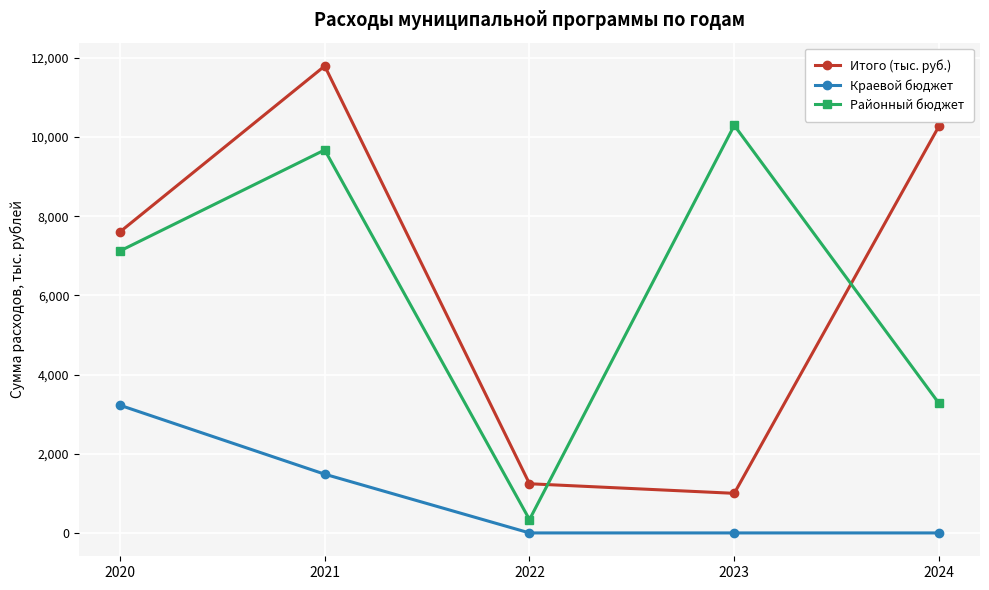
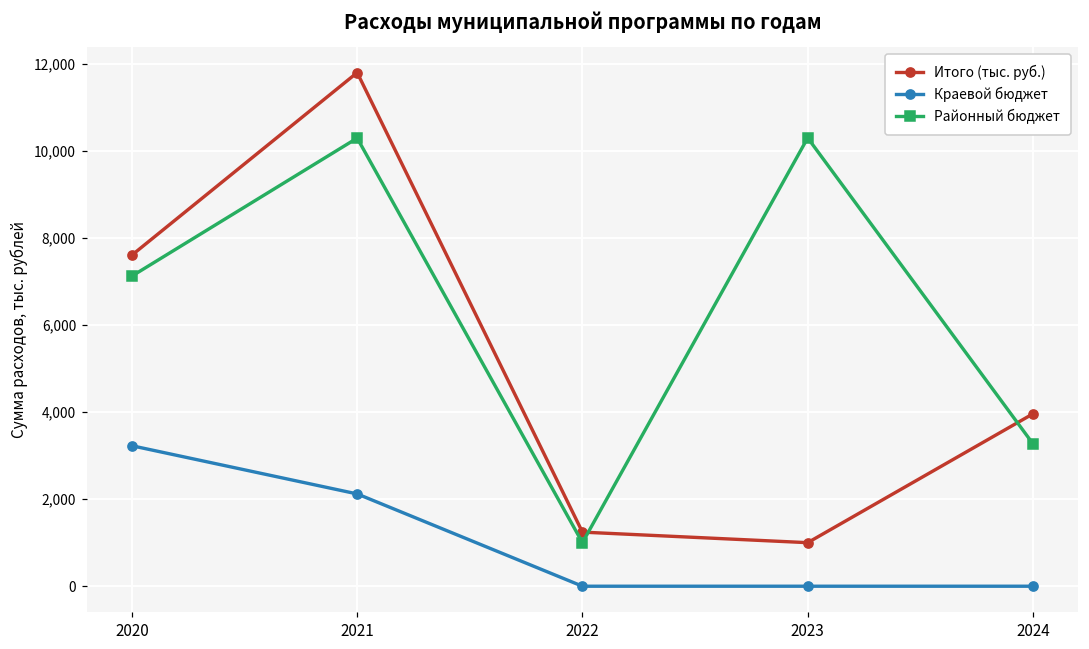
Краевой бюджет, 2021: 1,500 -> 2,100
Районный бюджет, 2021: 9,700 -> 10,300
Районный бюджет, 2022: 300 -> 1,000
Итого (тыс. руб.), 2024: 10,300 -> 4,000
